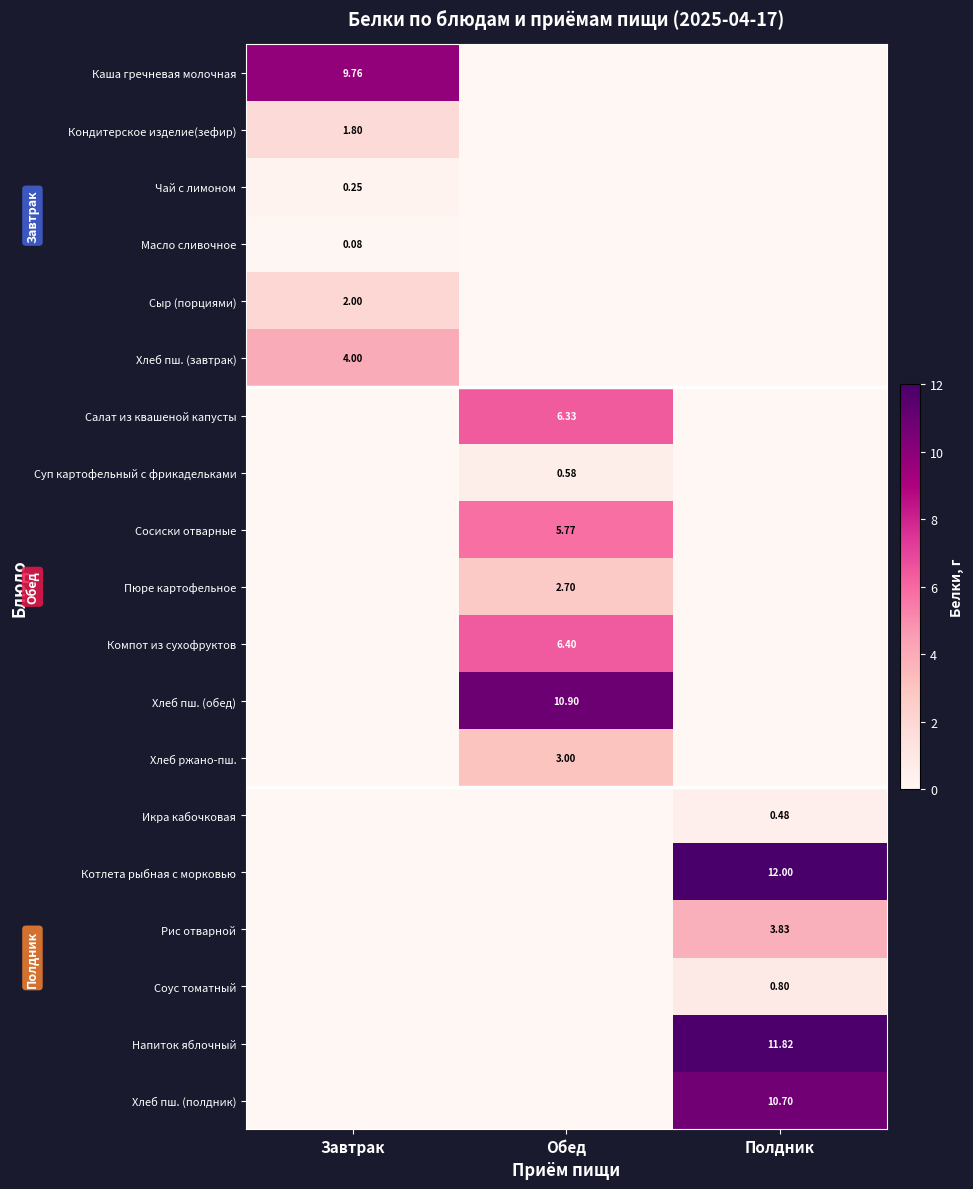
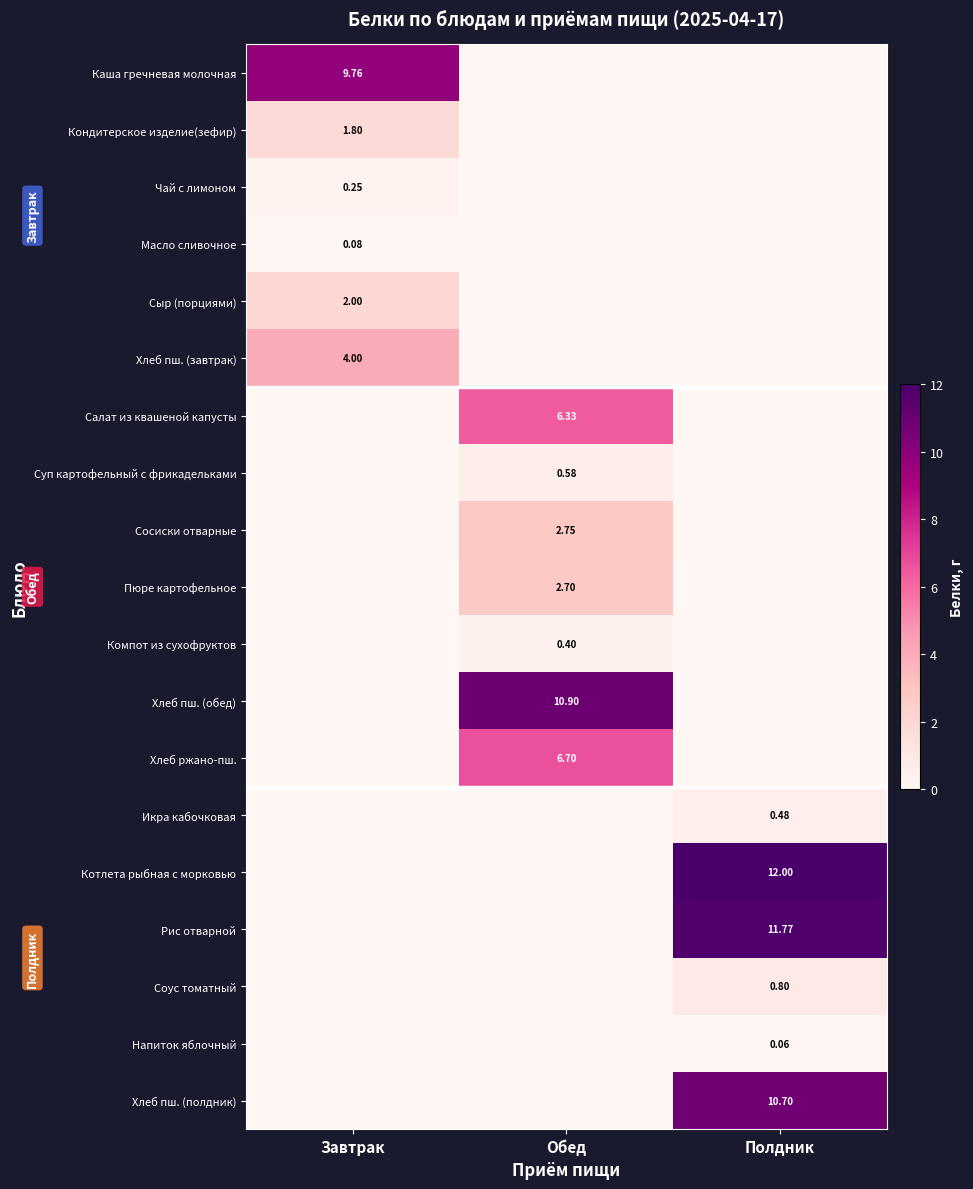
Сосиски отварные, Обед: 5.77 -> 2.75
Компот из сухофруктов, Обед: 6.40 -> 0.40
Хлеб ржано-пш., Обед: 3.00 -> 6.70
Рис отварной, Полдник: 3.83 -> 11.77
Напиток яблочный, Полдник: 11.82 -> 0.06
